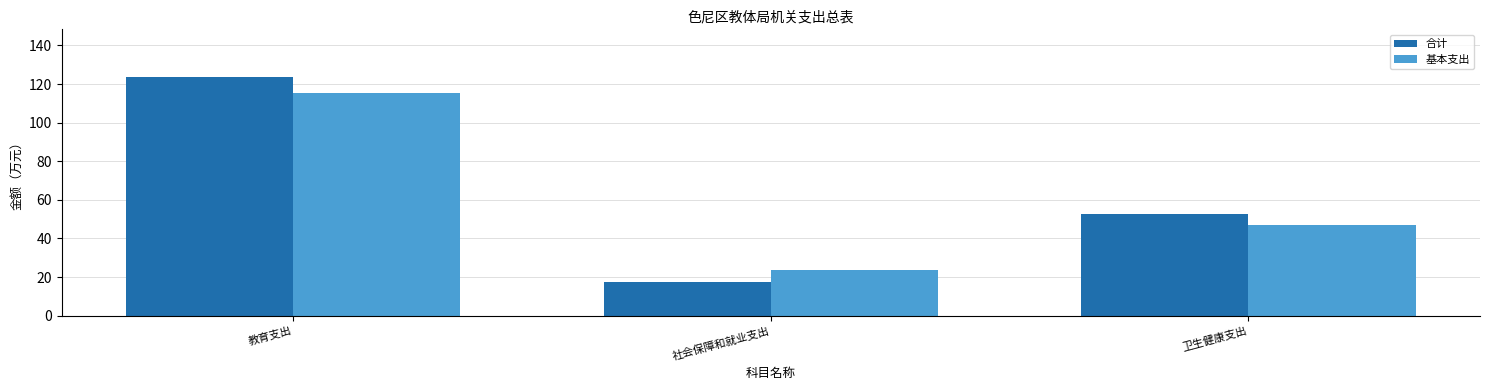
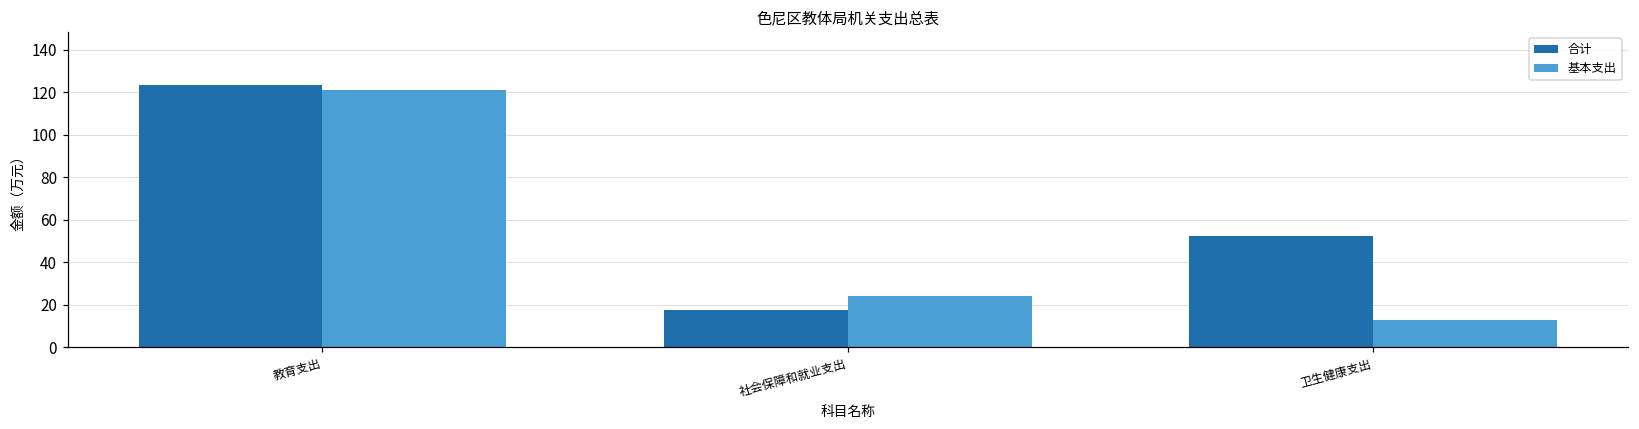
基本支出, 教育支出: 115 -> 121
基本支出, 卫生健康支出: 47 -> 13
